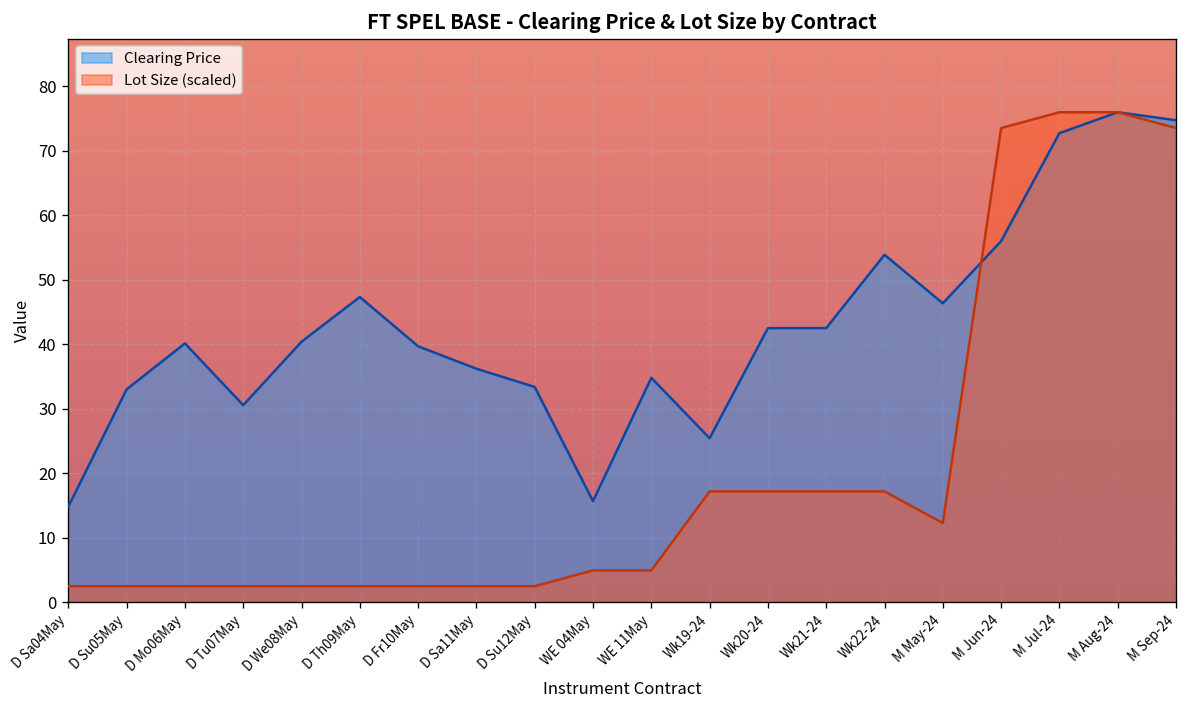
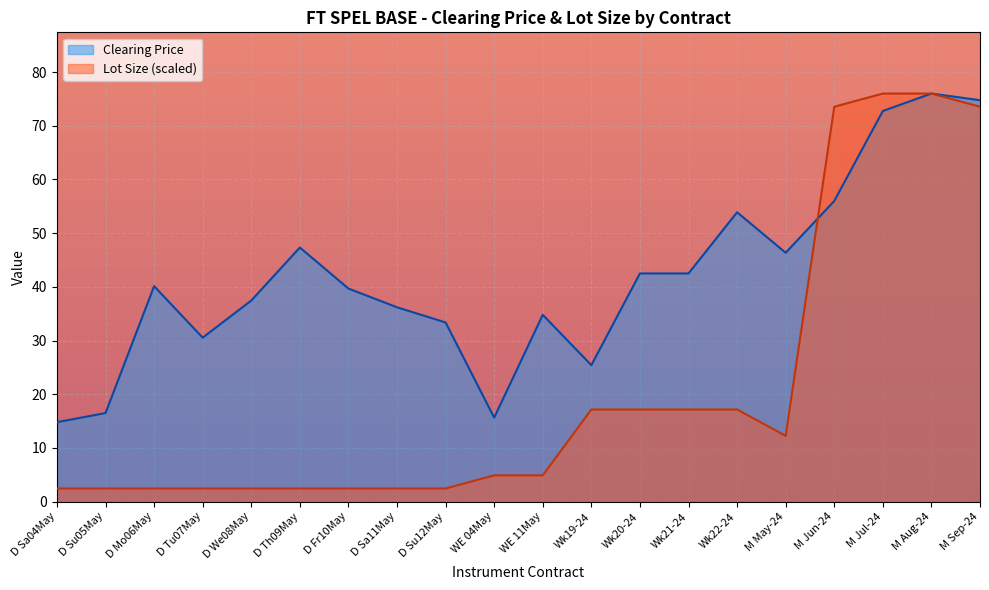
Clearing Price, D Su05May: 33 -> 17
Clearing Price, D We08May: 40 -> 37
